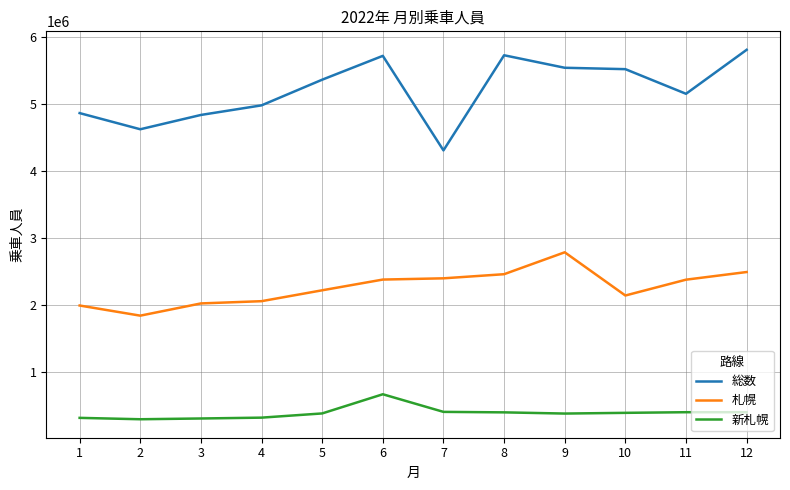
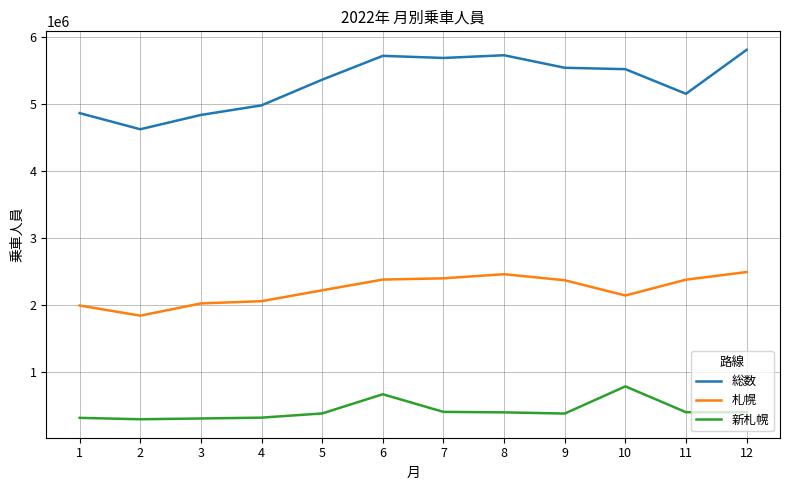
総数, 7: 4300000 -> 5700000
札幌, 9: 2800000 -> 2400000
新札幌, 10: 400000 -> 800000
